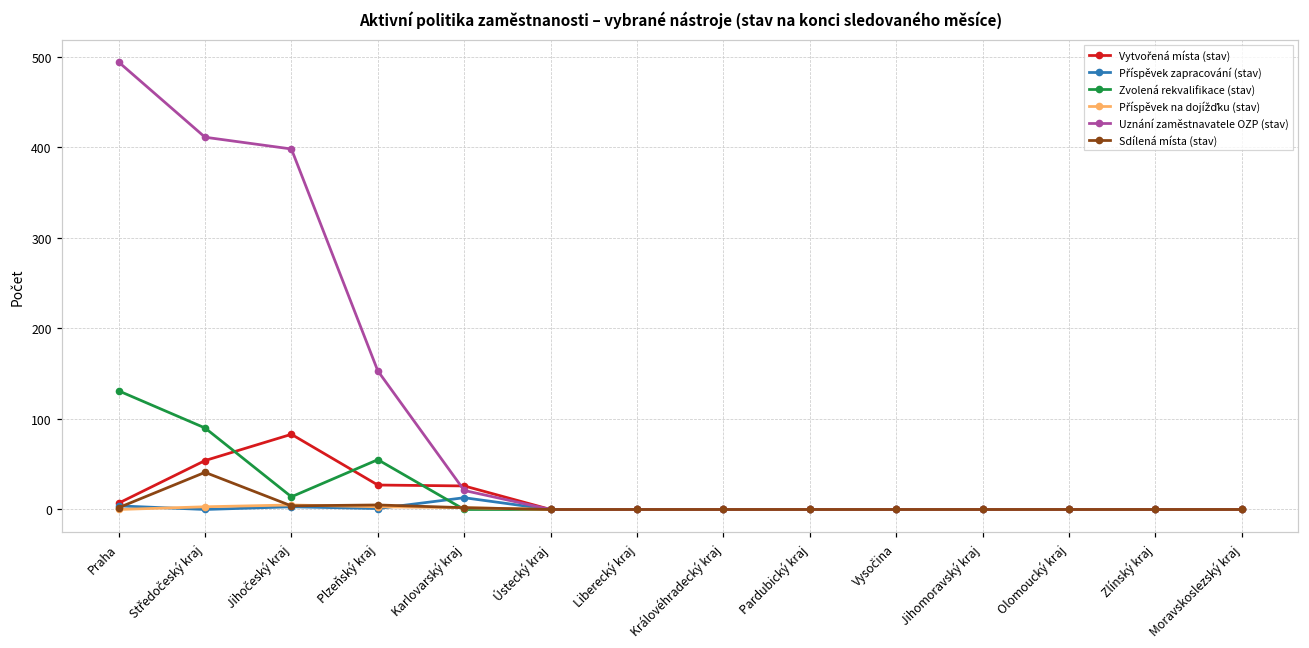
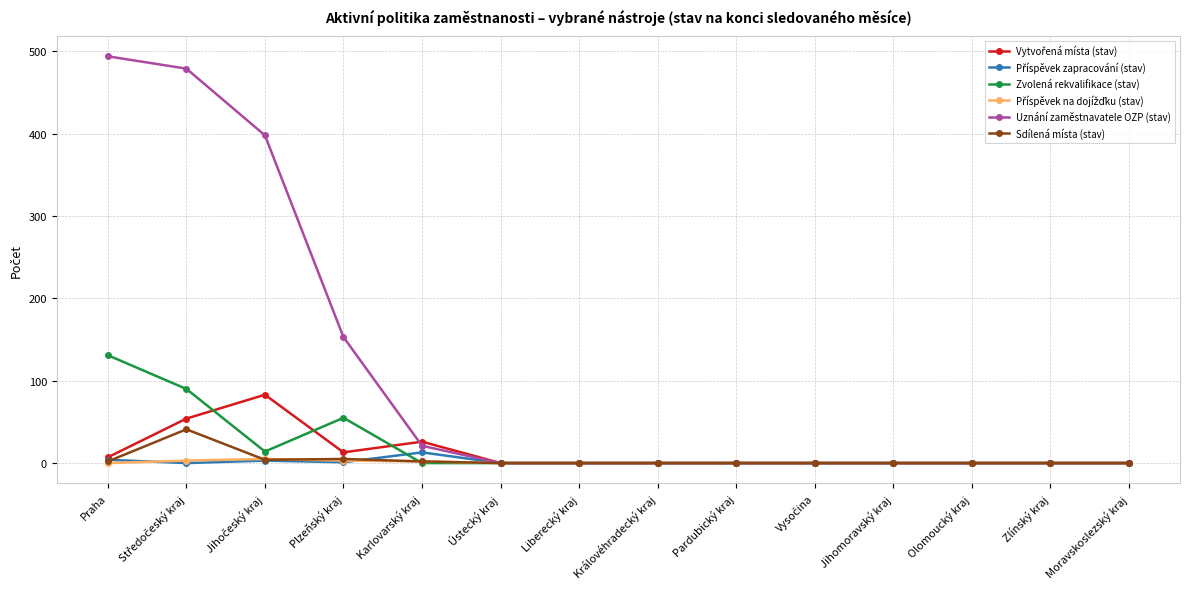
Uznání zaměstnavatele OZP (stav), Středočeský kraj: 410 -> 480
Vytvořená místa (stav), Plzeňský kraj: 30 -> 10
